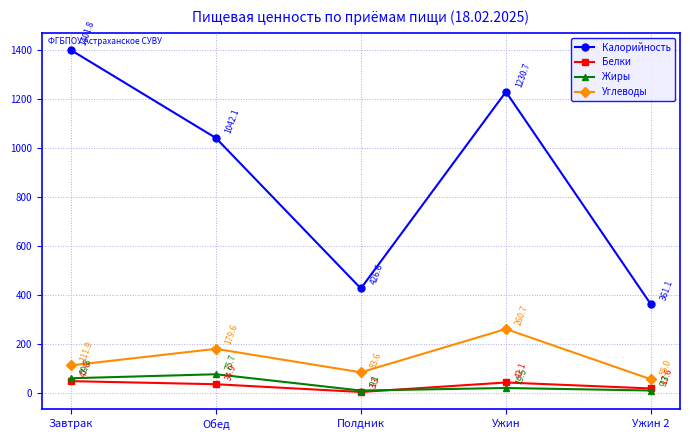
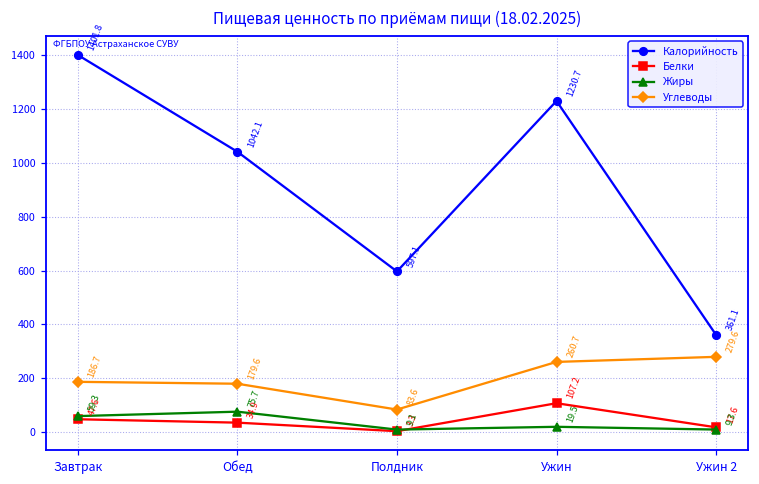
Углеводы, Завтрак: 111.9 -> 186.7
Калорийность, Полдник: 426.6 -> 597.1
Белки, Ужин: 42.1 -> 107.2
Углеводы, Ужин 2: 55.0 -> 279.6
